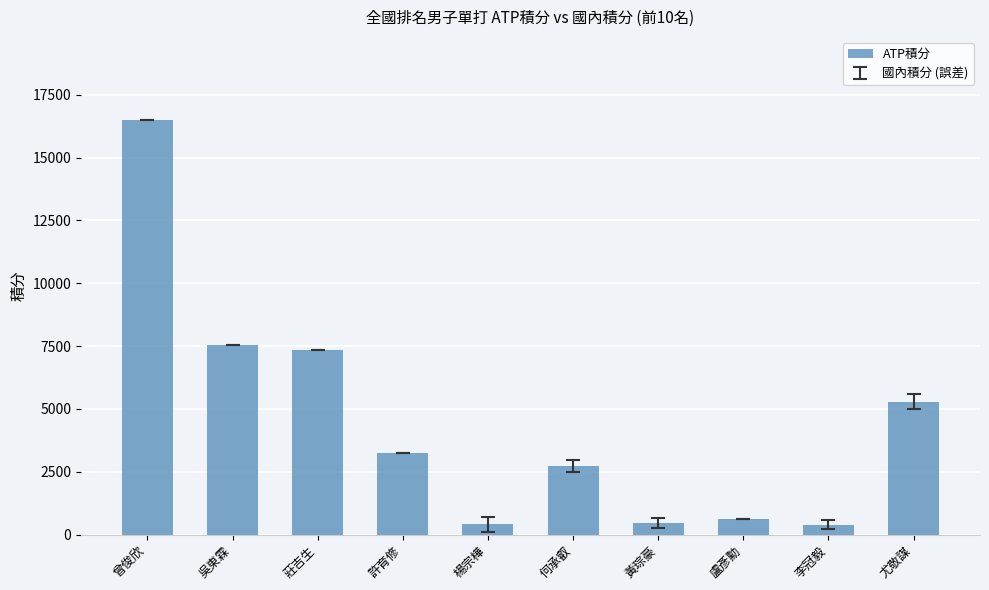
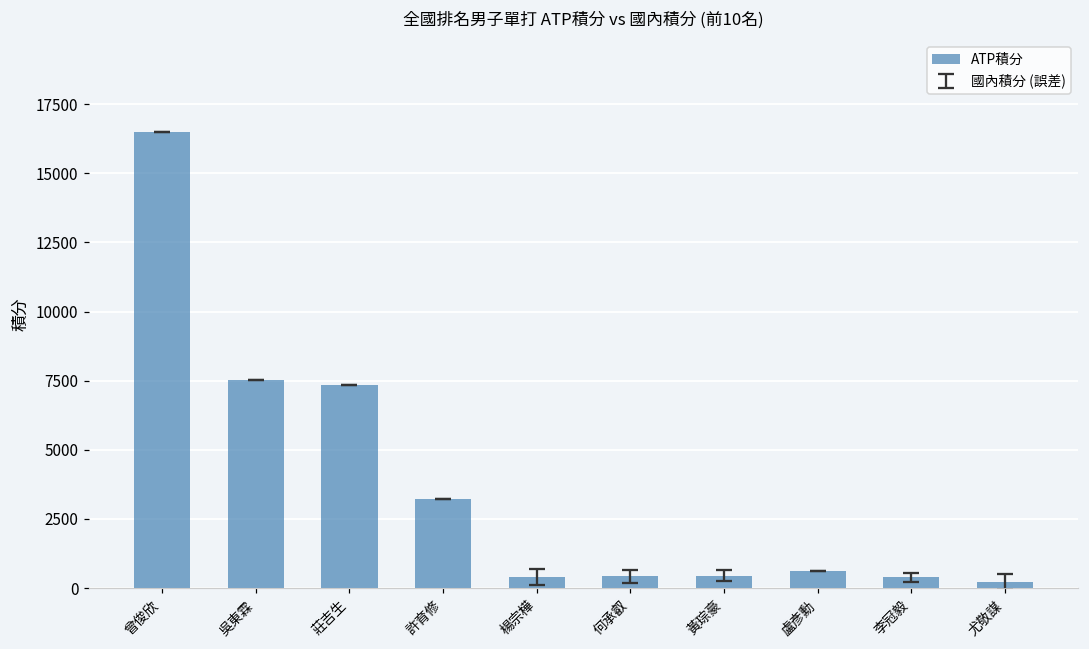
ATP積分, 何承叡: 2700 -> 400
ATP積分, 尤敬謀: 5300 -> 200
